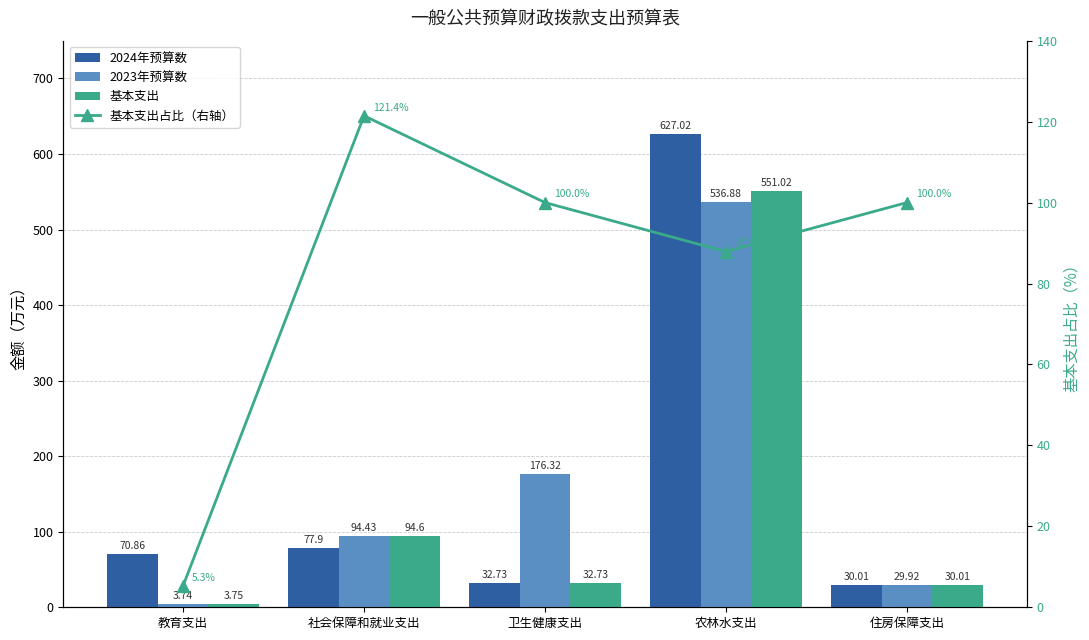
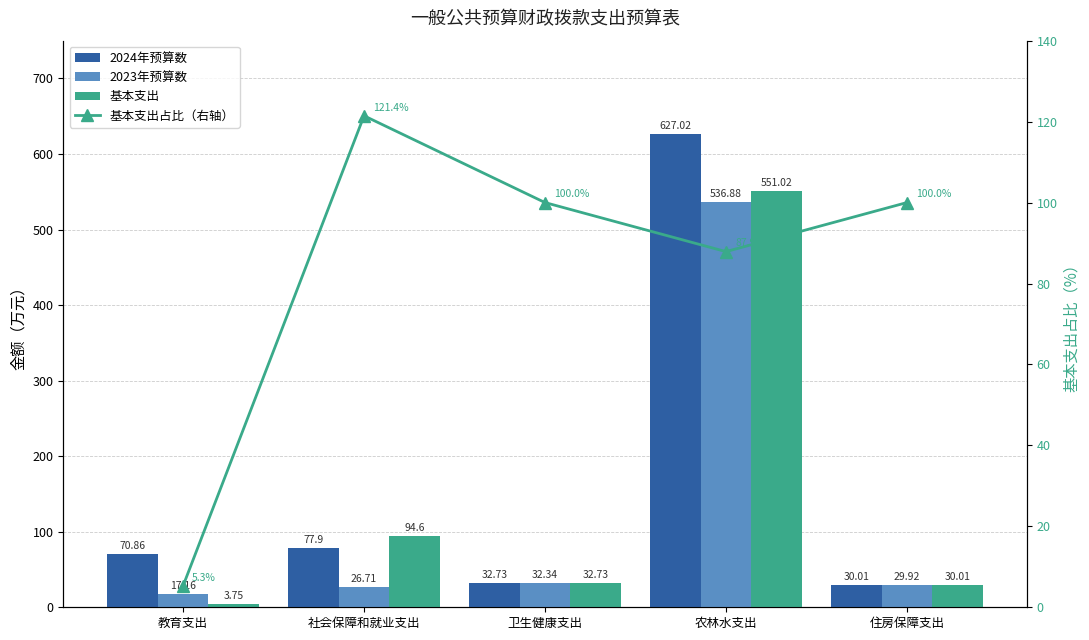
2023年预算数, 教育支出: 3.74 -> 17.16
2023年预算数, 社会保障和就业支出: 94.43 -> 26.71
2023年预算数, 卫生健康支出: 176.32 -> 32.34
